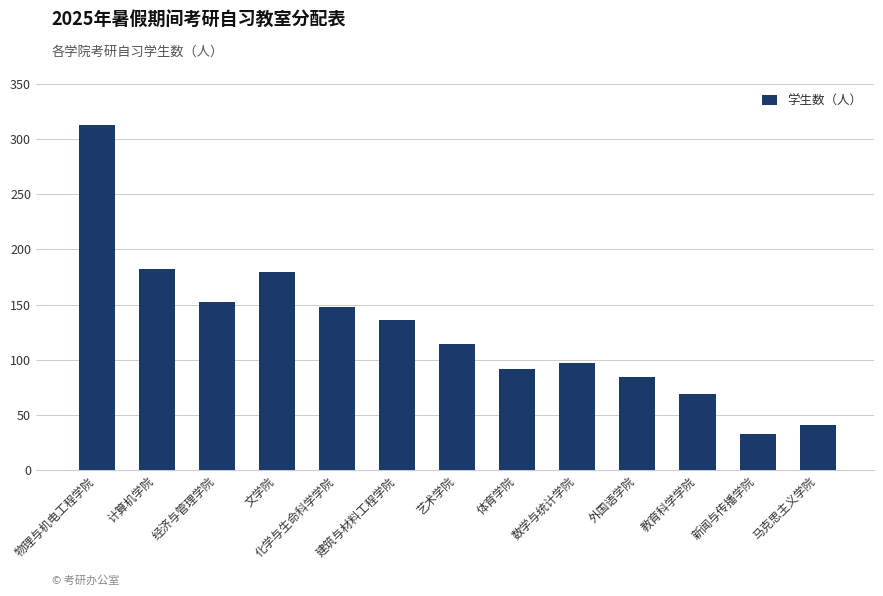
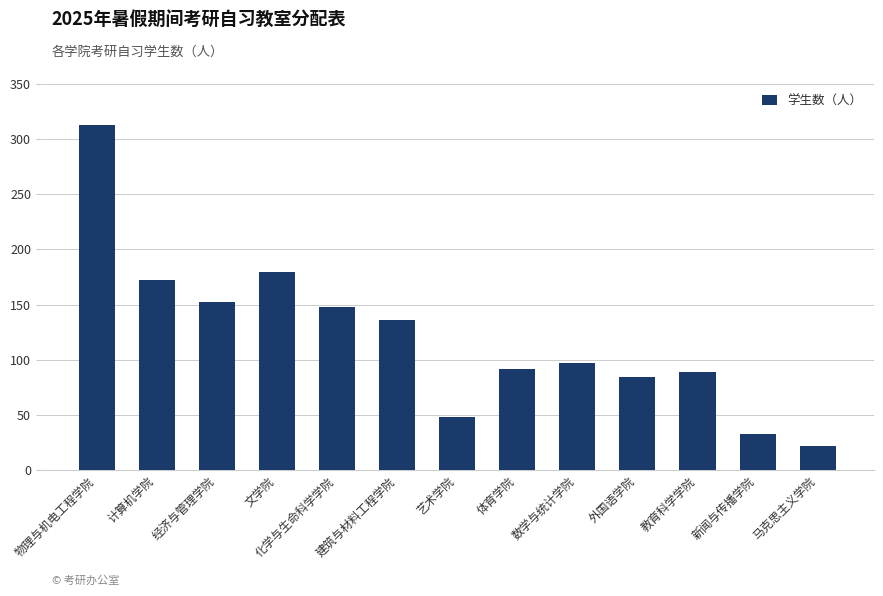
计算机学院: 182 -> 172
艺术学院: 114 -> 48
教育科学学院: 69 -> 89
马克思主义学院: 41 -> 22
